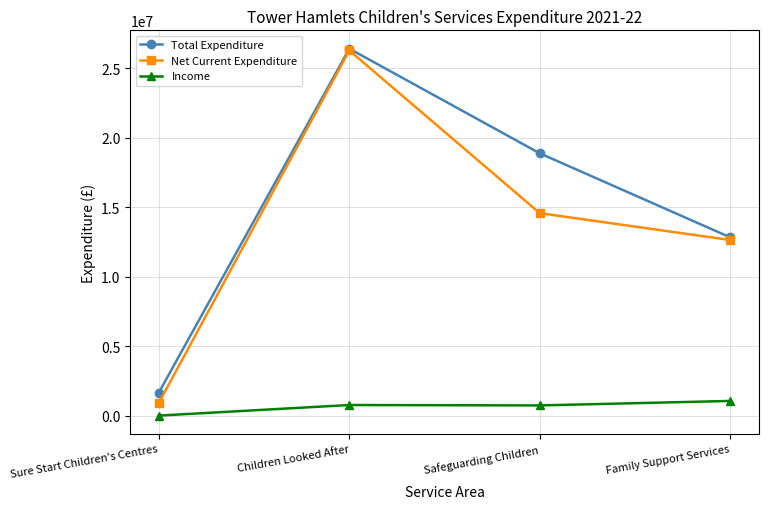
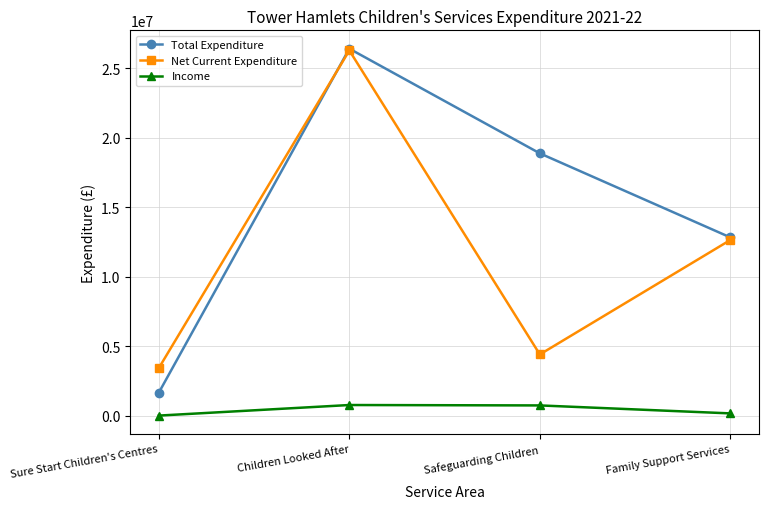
Net Current Expenditure, Sure Start Children's Centres: 900000 -> 3400000
Net Current Expenditure, Safeguarding Children: 14600000 -> 4400000
Income, Family Support Services: 1100000 -> 200000
